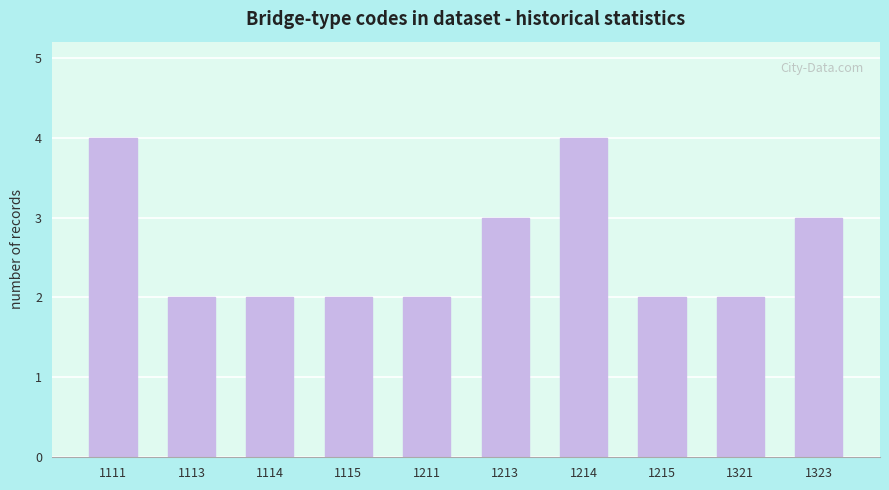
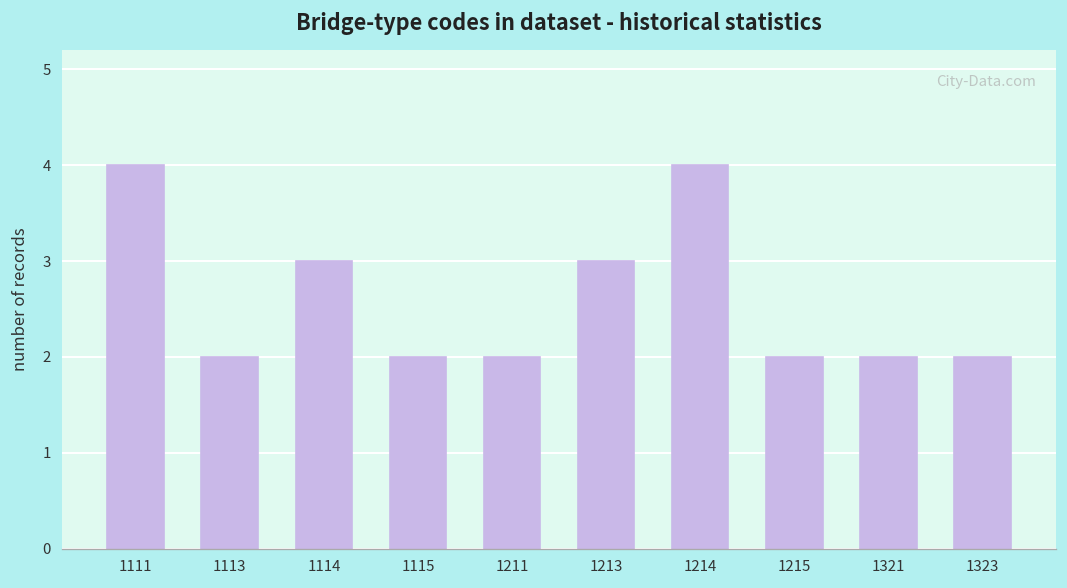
1114: 2 -> 3
1323: 3 -> 2
